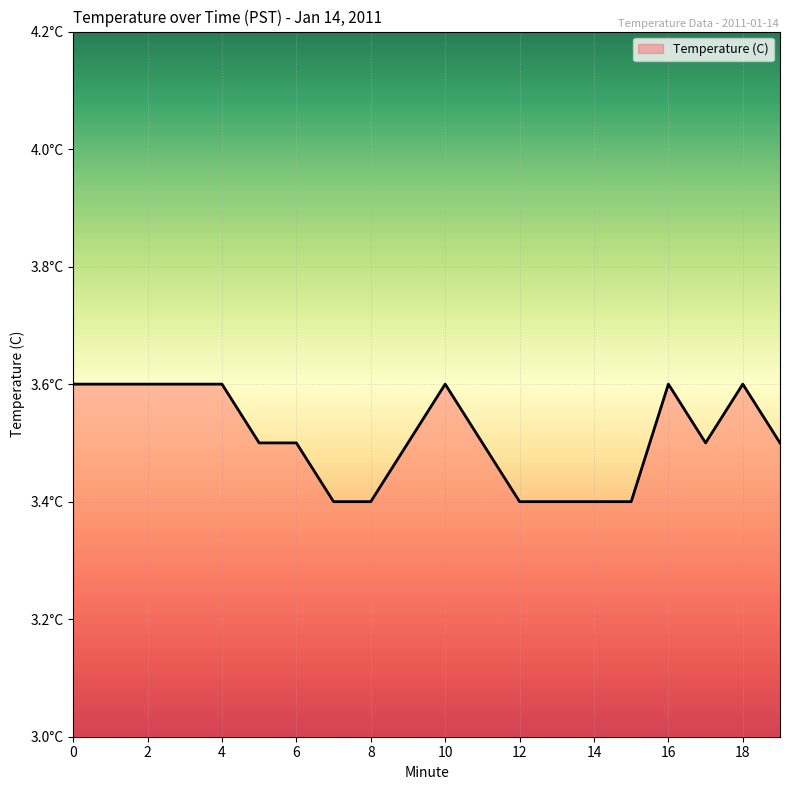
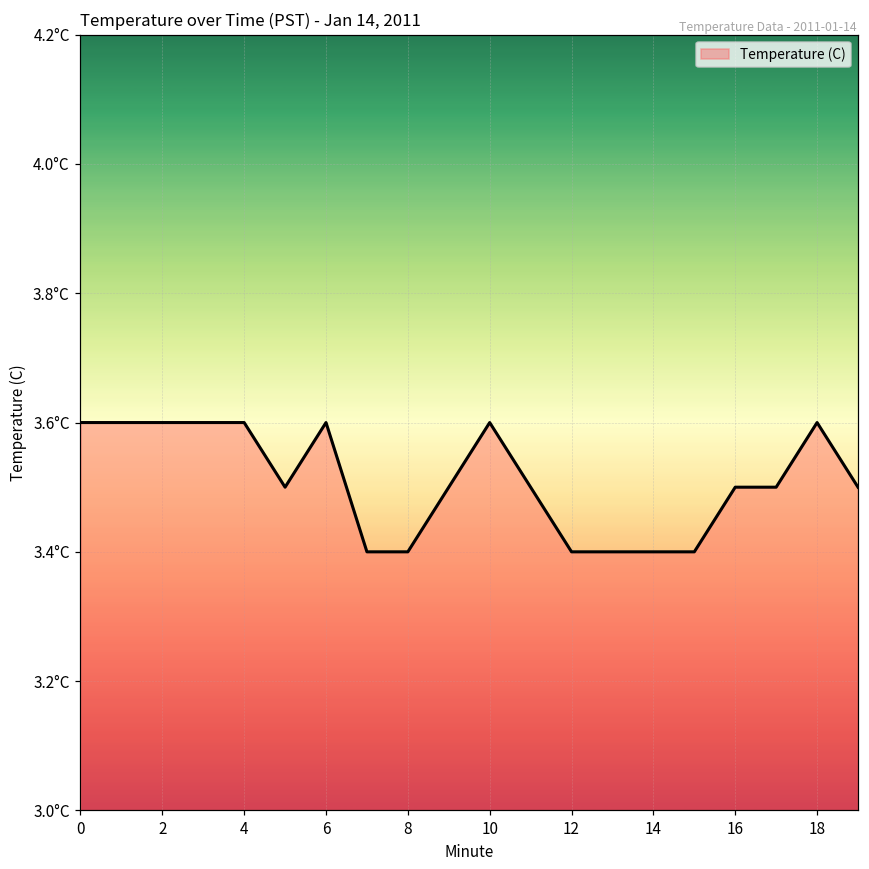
6: 3.5°C -> 3.6°C
16: 3.6°C -> 3.5°C
